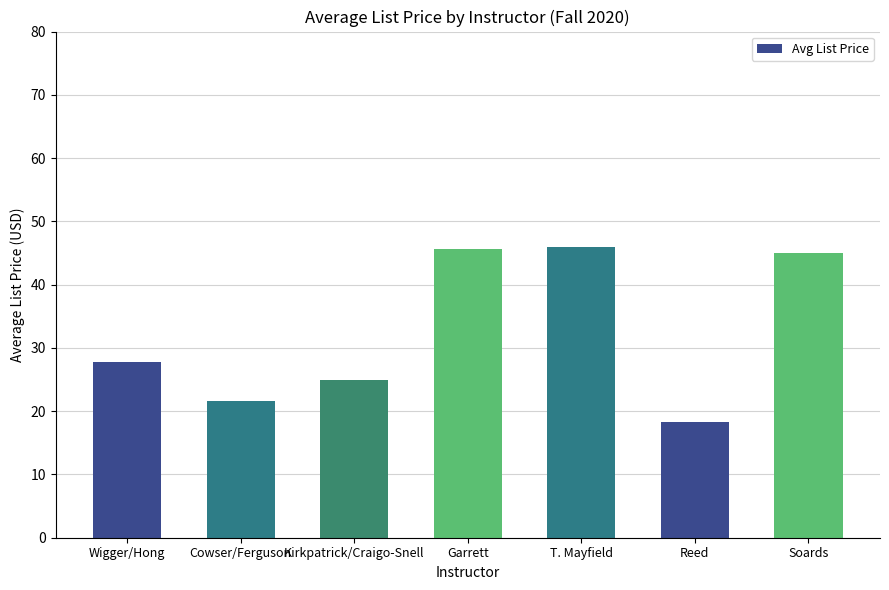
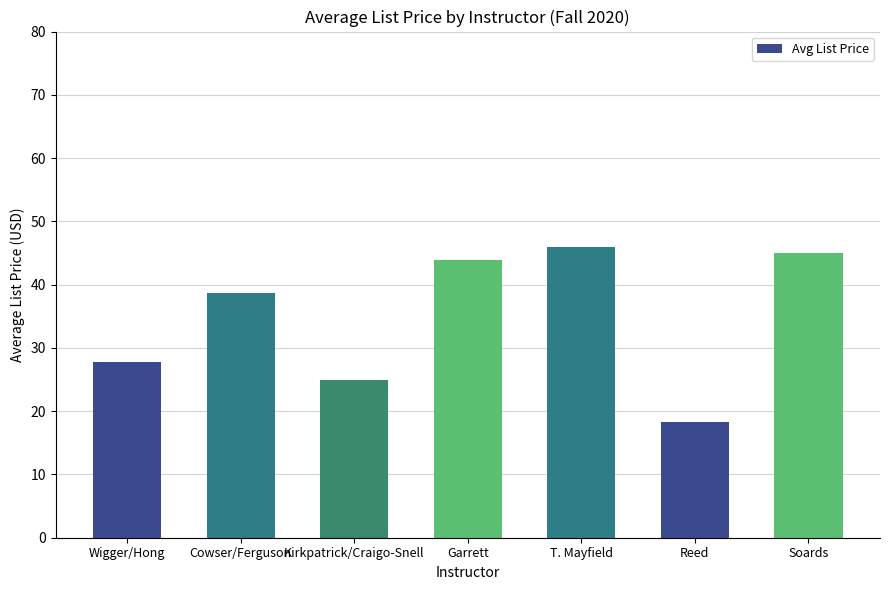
Cowser/Ferguson: 22 -> 39
Garrett: 46 -> 44
